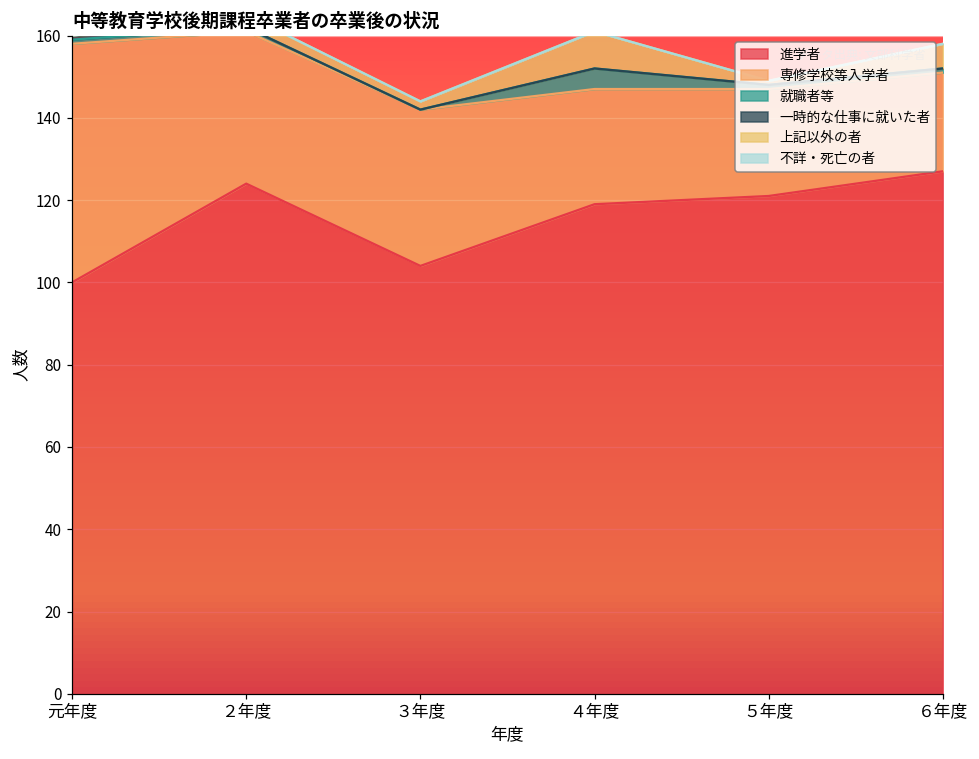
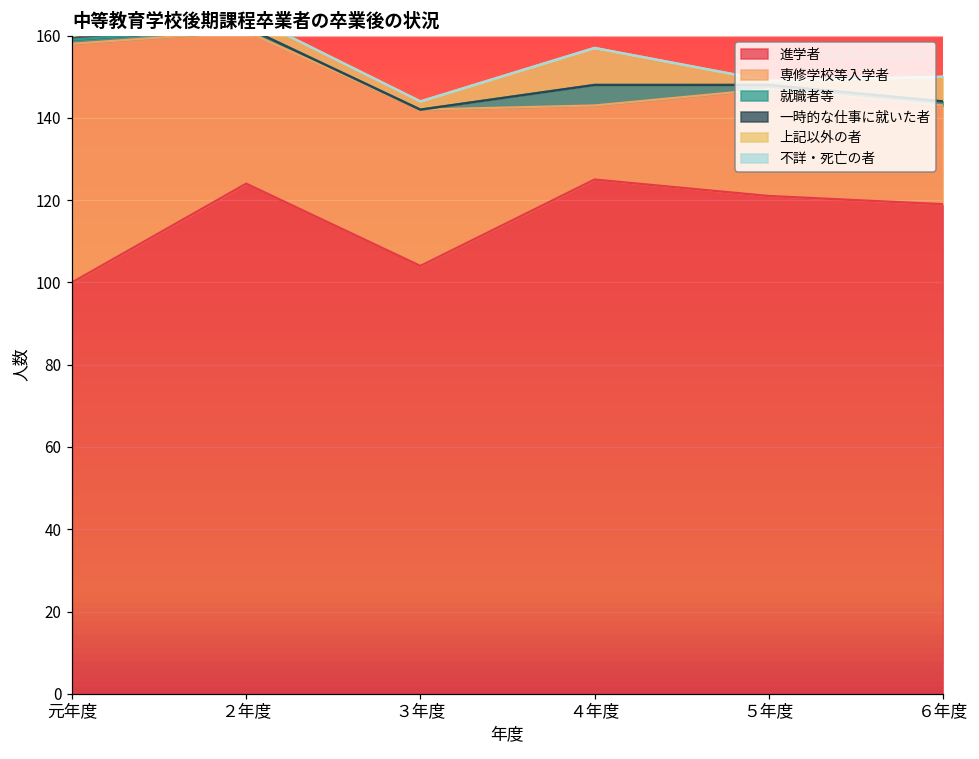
進学者, ４年度: 119 -> 125
専修学校等入学者, ４年度: 28 -> 18
進学者, ６年度: 127 -> 119
